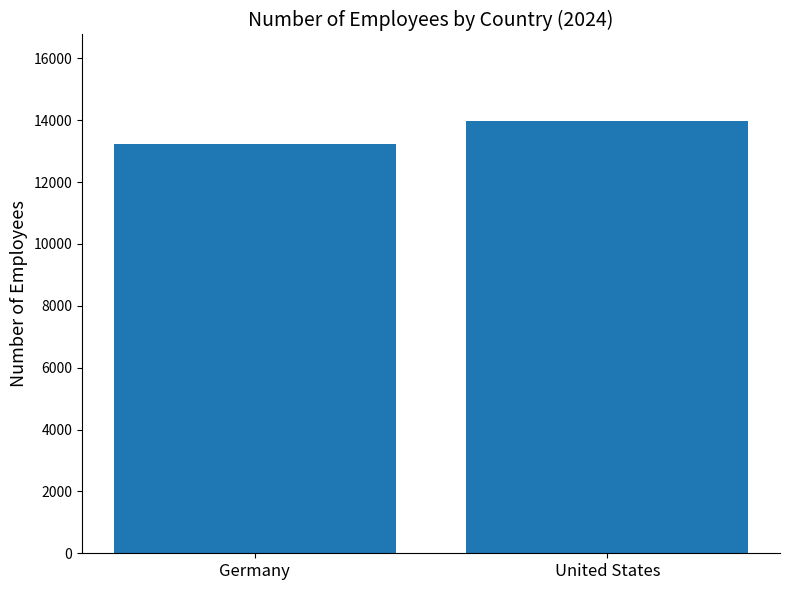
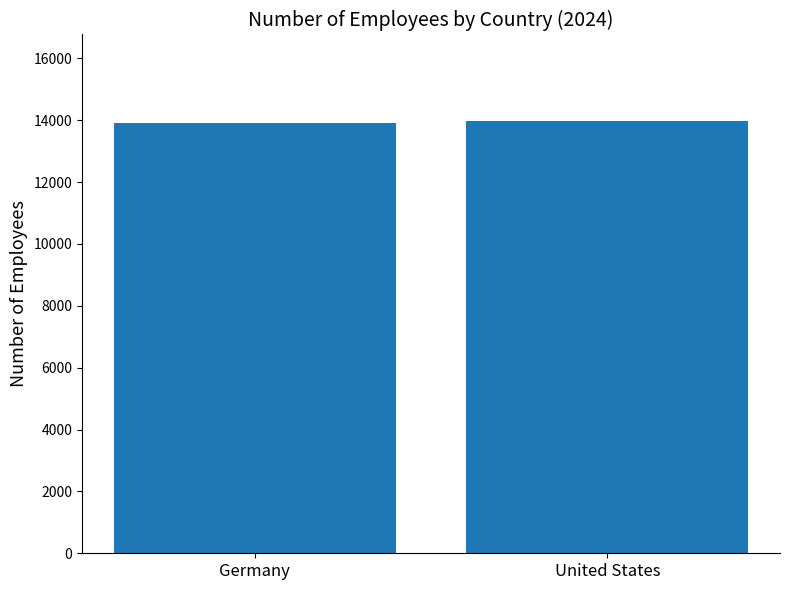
Germany: 13200 -> 13900
